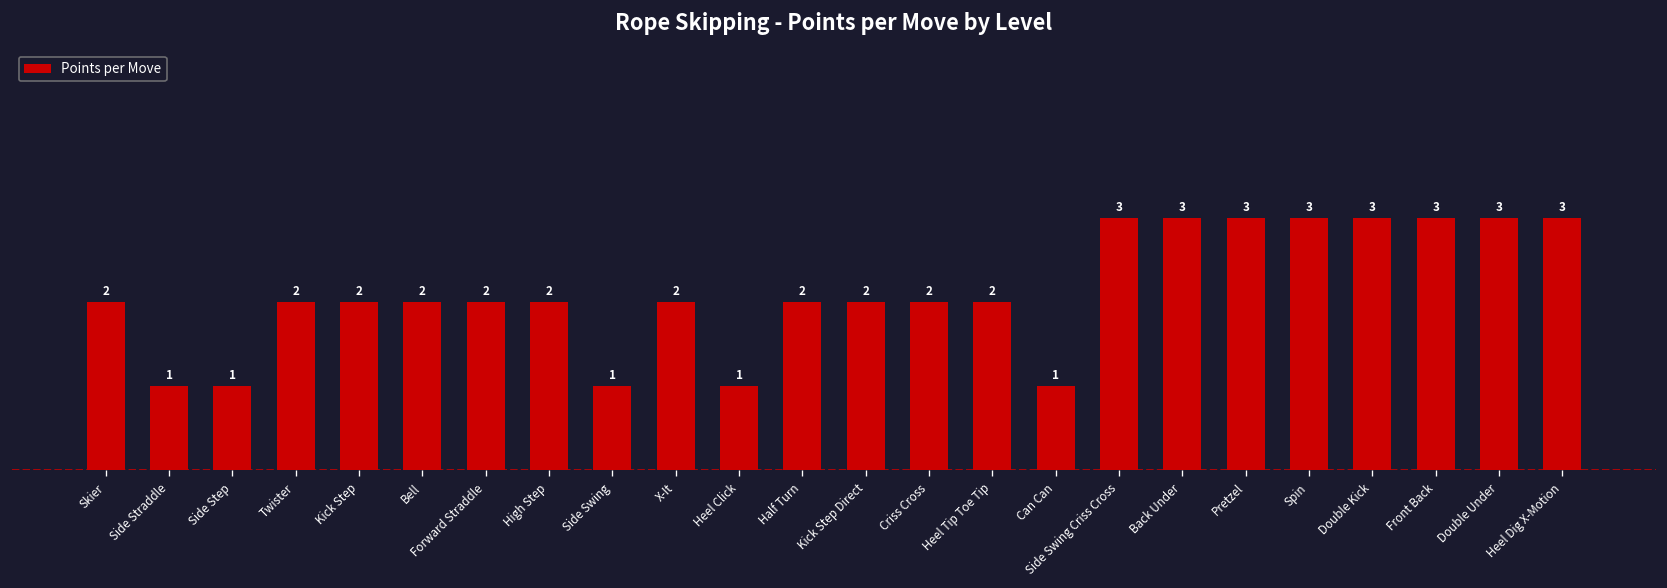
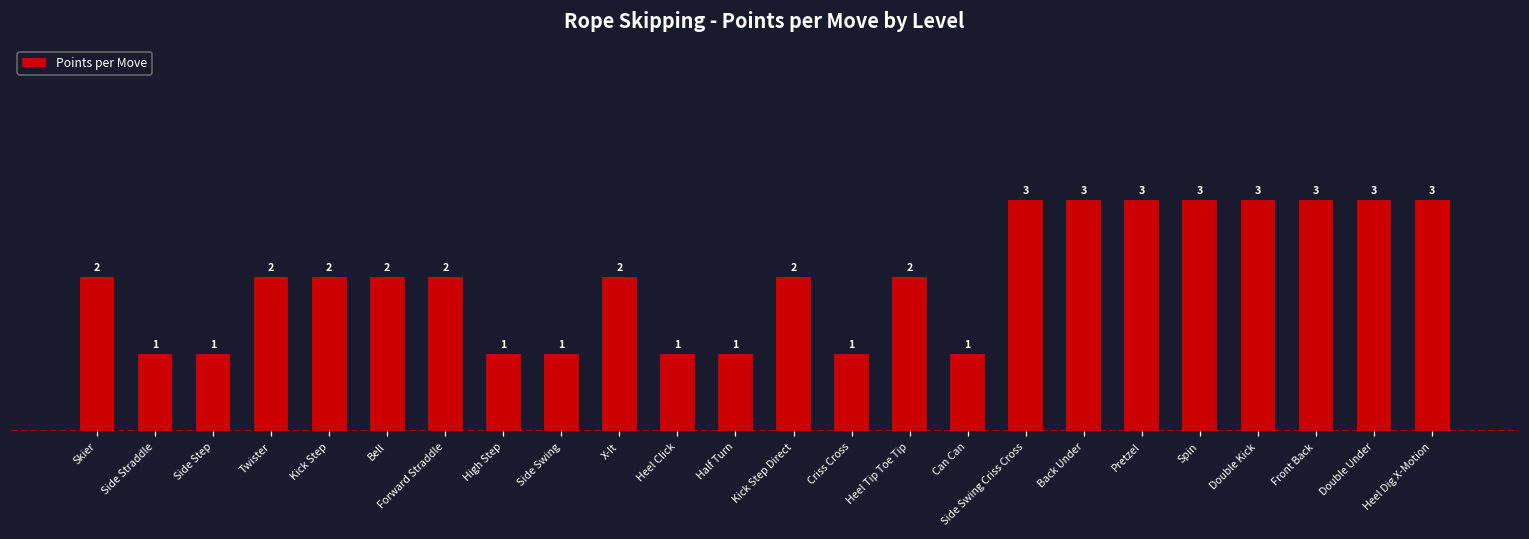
High Step: 2 -> 1
Half Turn: 2 -> 1
Criss Cross: 2 -> 1
